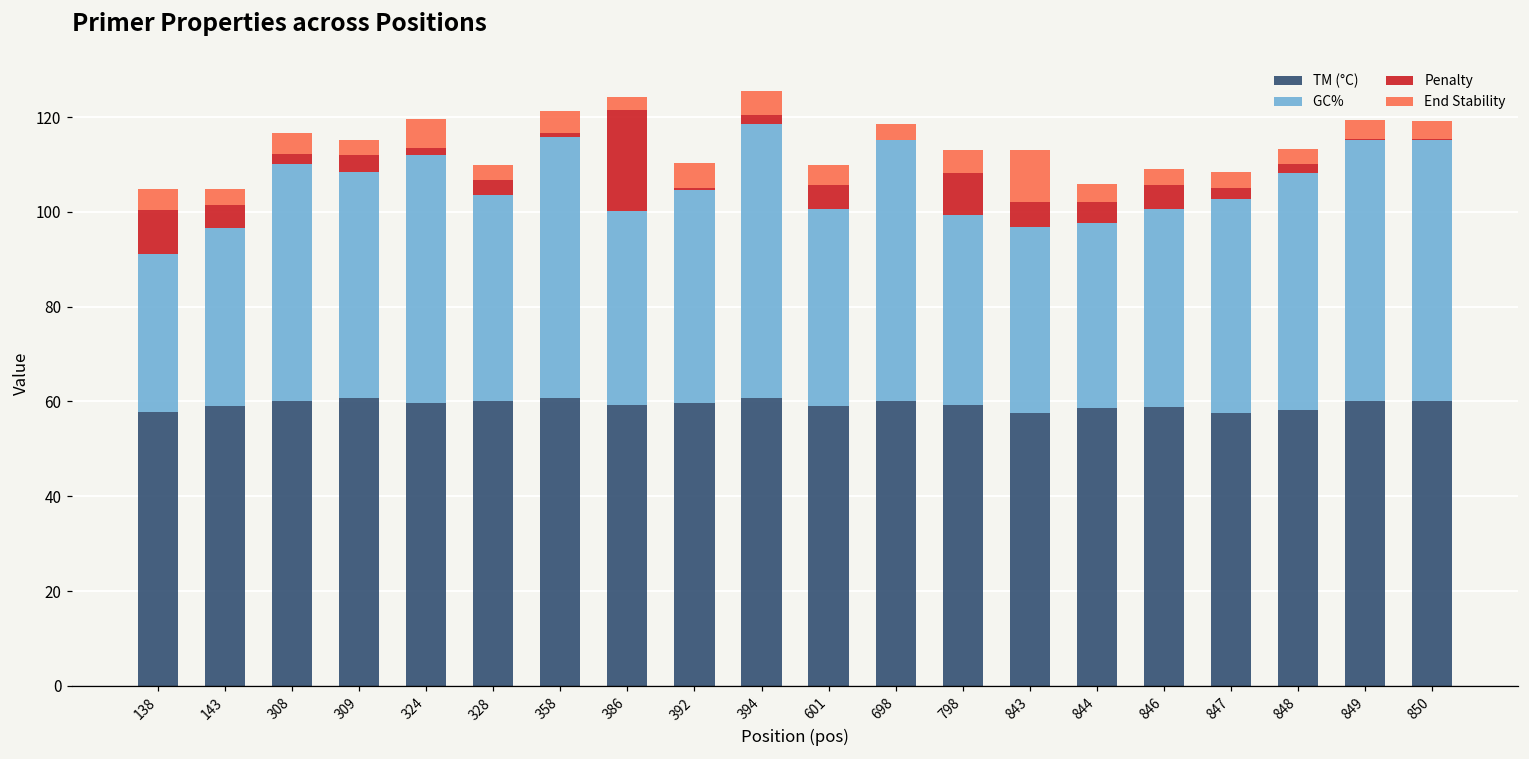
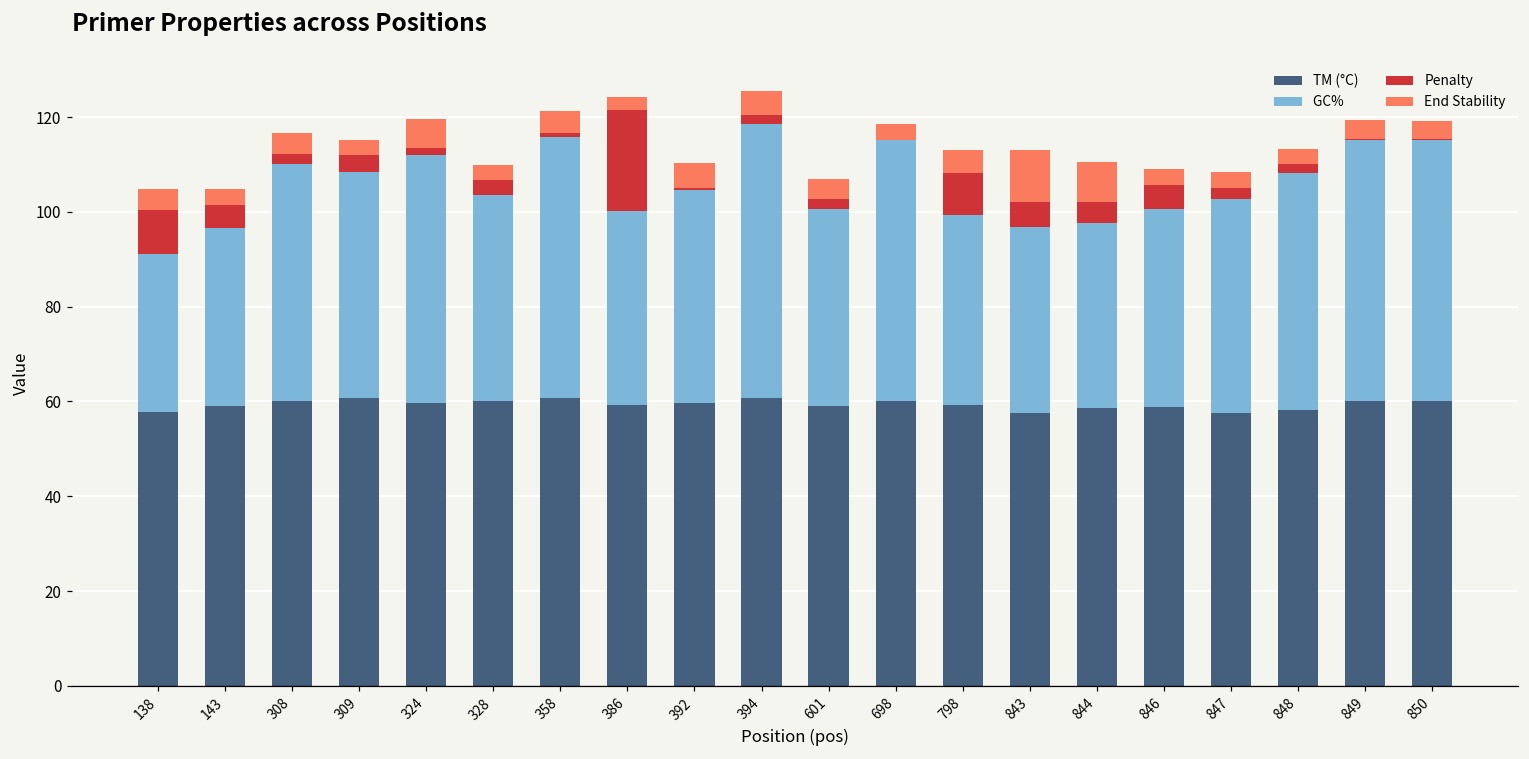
Penalty, 601: 5 -> 2
End Stability, 844: 4 -> 8
